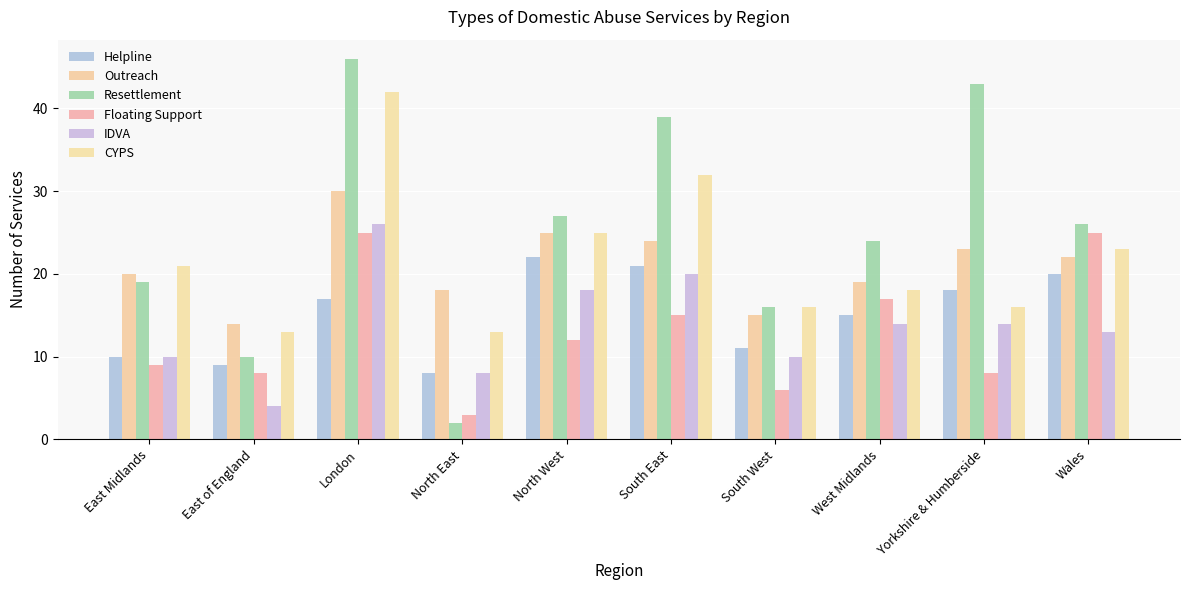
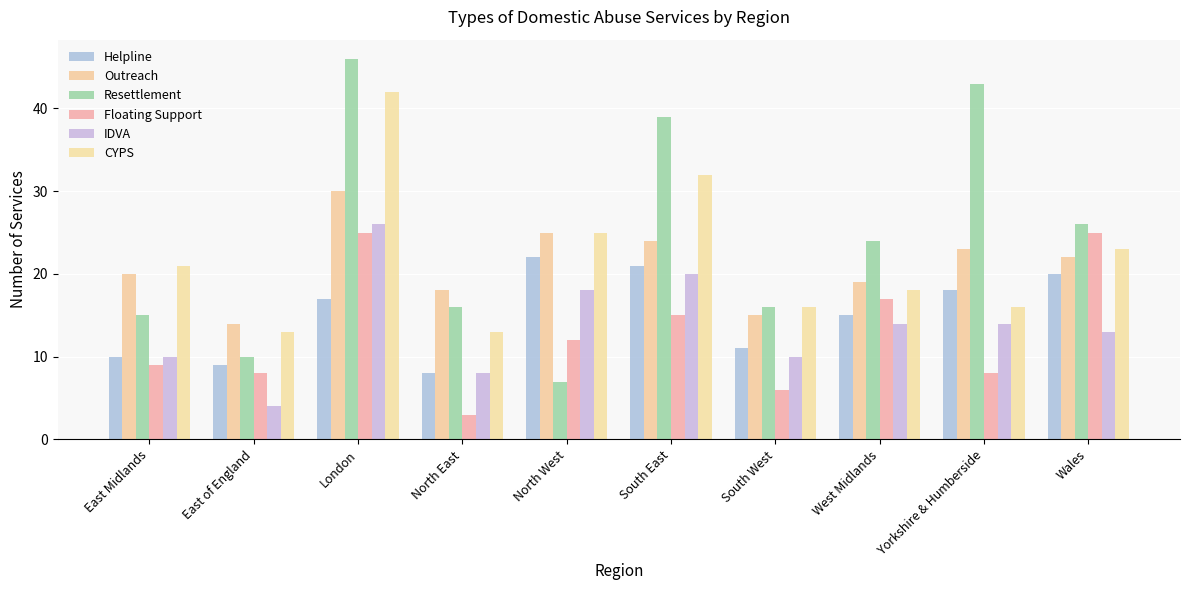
Resettlement, East Midlands: 19 -> 15
Resettlement, North East: 2 -> 16
Resettlement, North West: 27 -> 7
